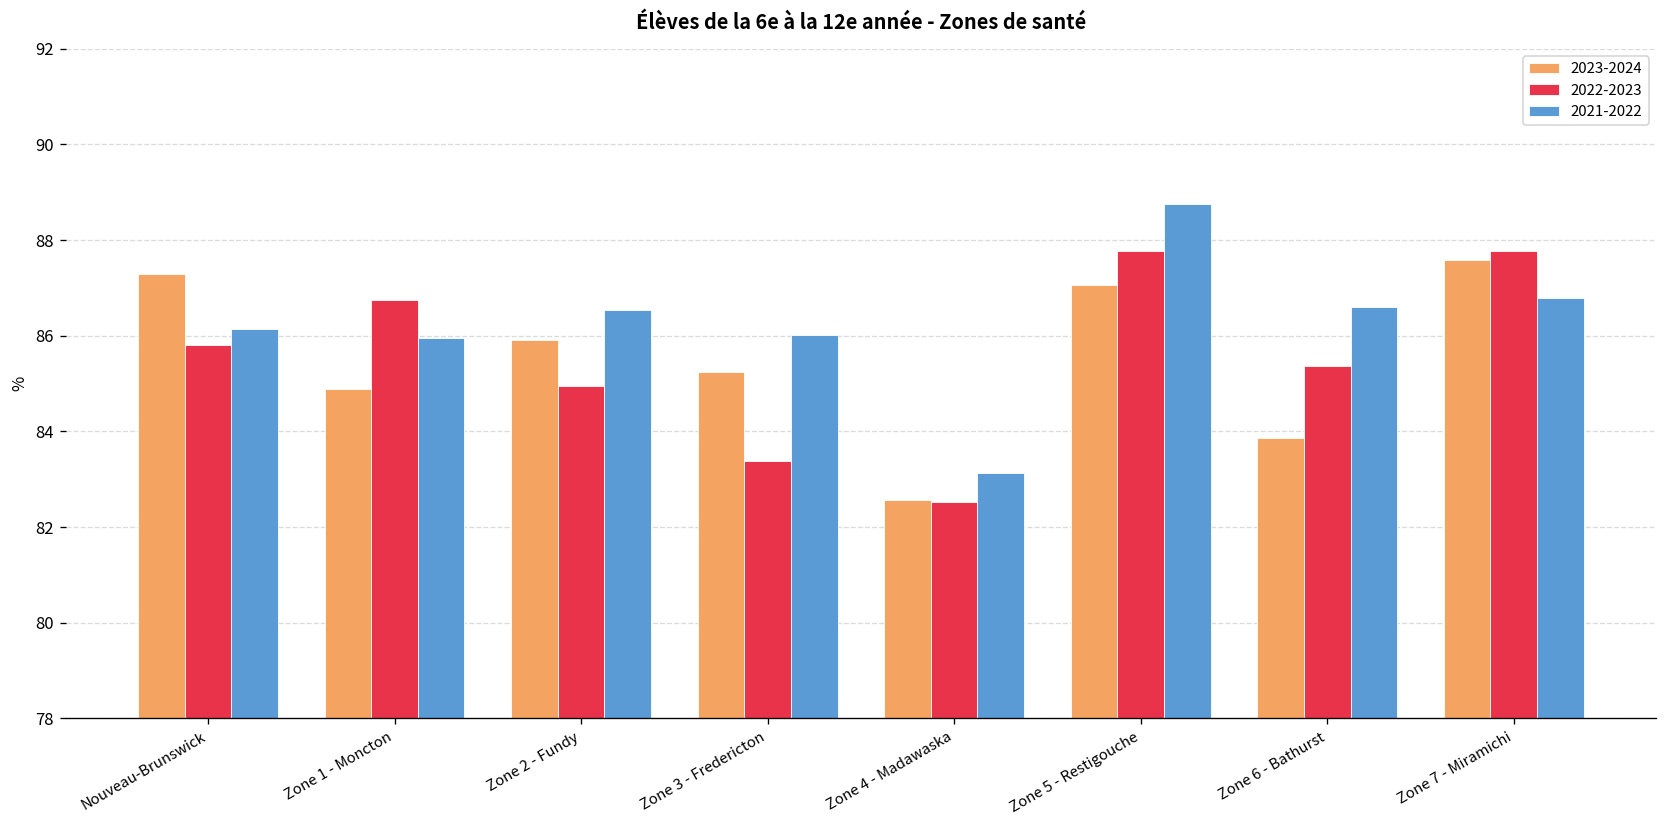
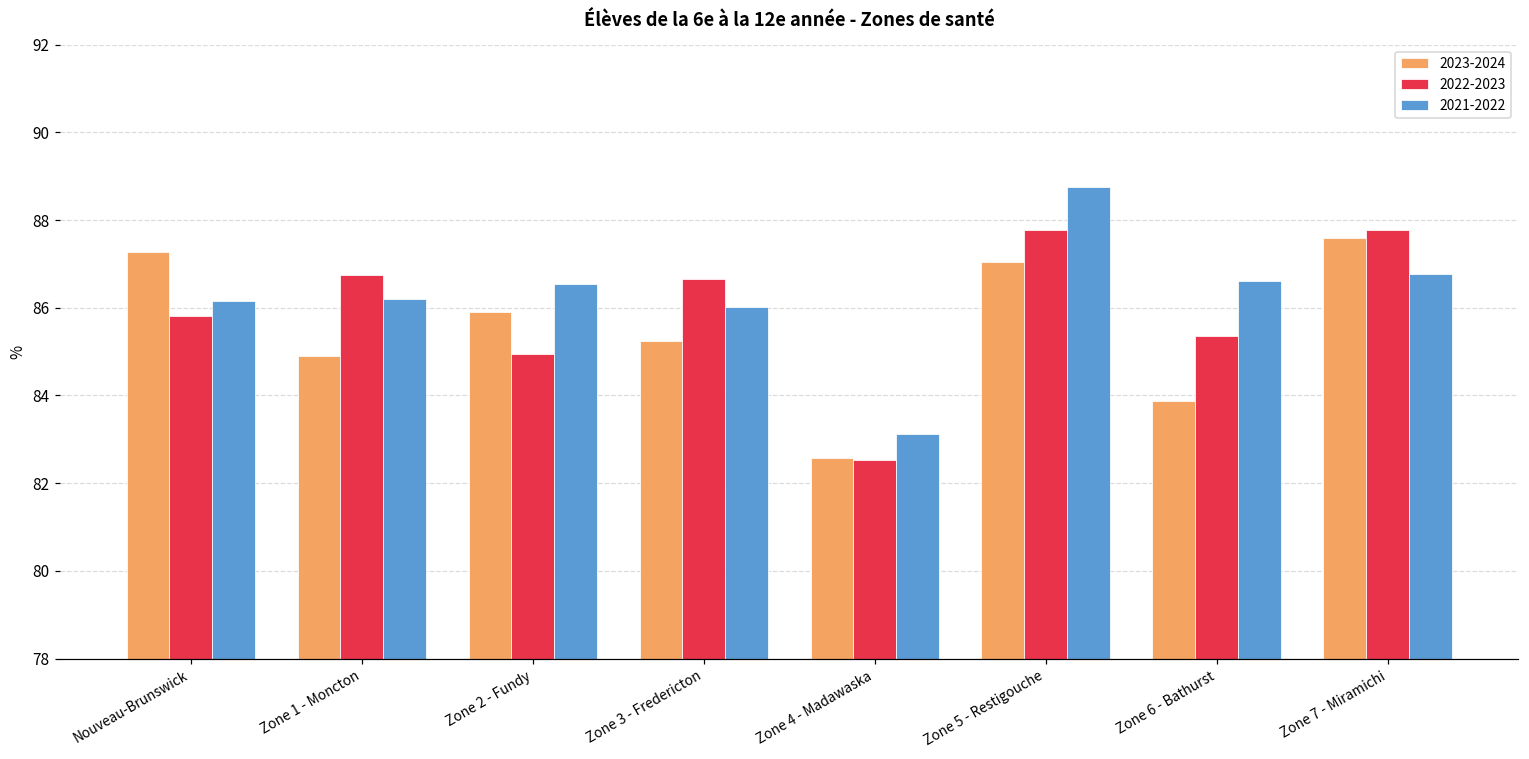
2021-2022, Zone 1 - Moncton: 86.0 -> 86.2
2022-2023, Zone 3 - Fredericton: 83.4 -> 86.7
